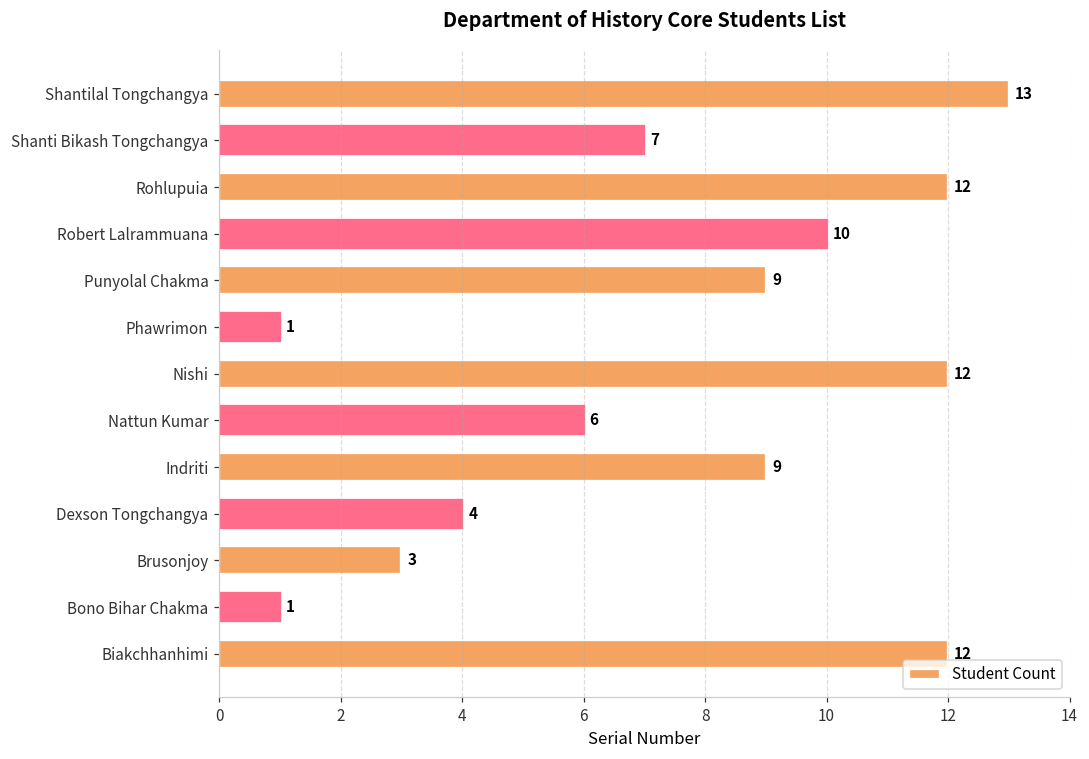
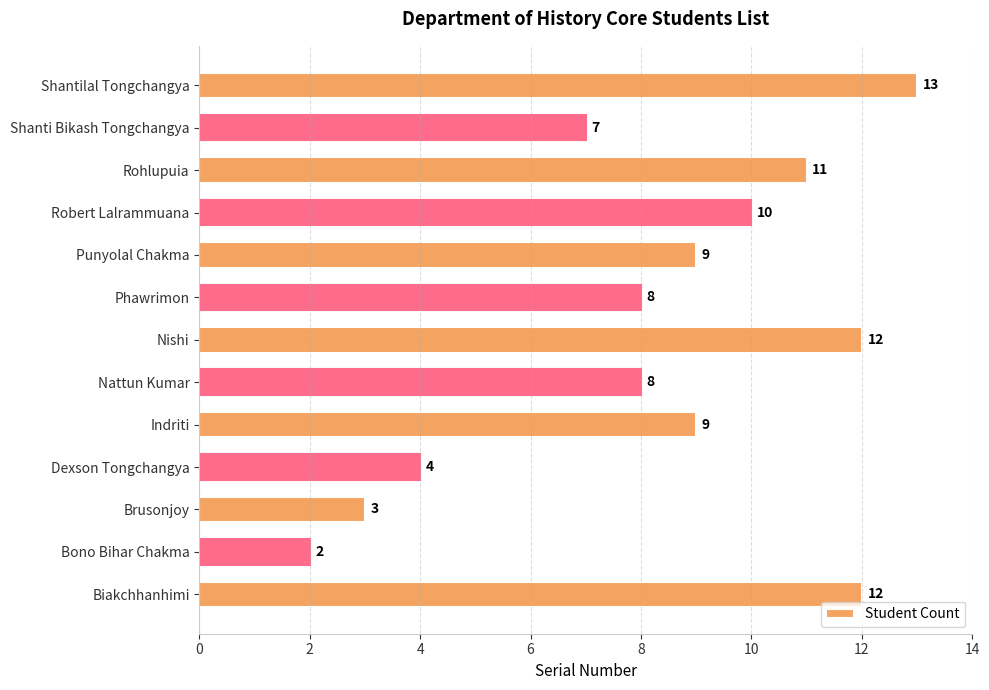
Rohlupuia: 12 -> 11
Phawrimon: 1 -> 8
Nattun Kumar: 6 -> 8
Bono Bihar Chakma: 1 -> 2
